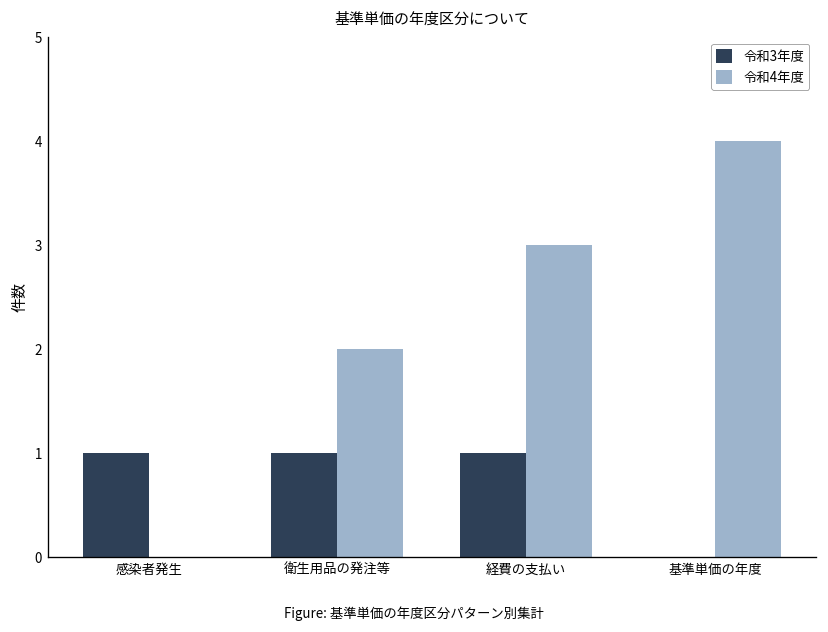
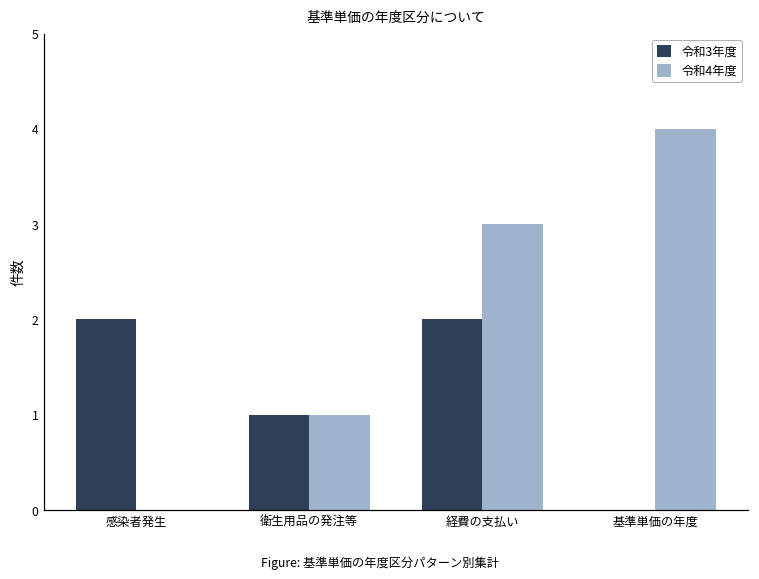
令和3年度, 感染者発生: 1 -> 2
令和4年度, 衛生用品の発注等: 2 -> 1
令和3年度, 経費の支払い: 1 -> 2
